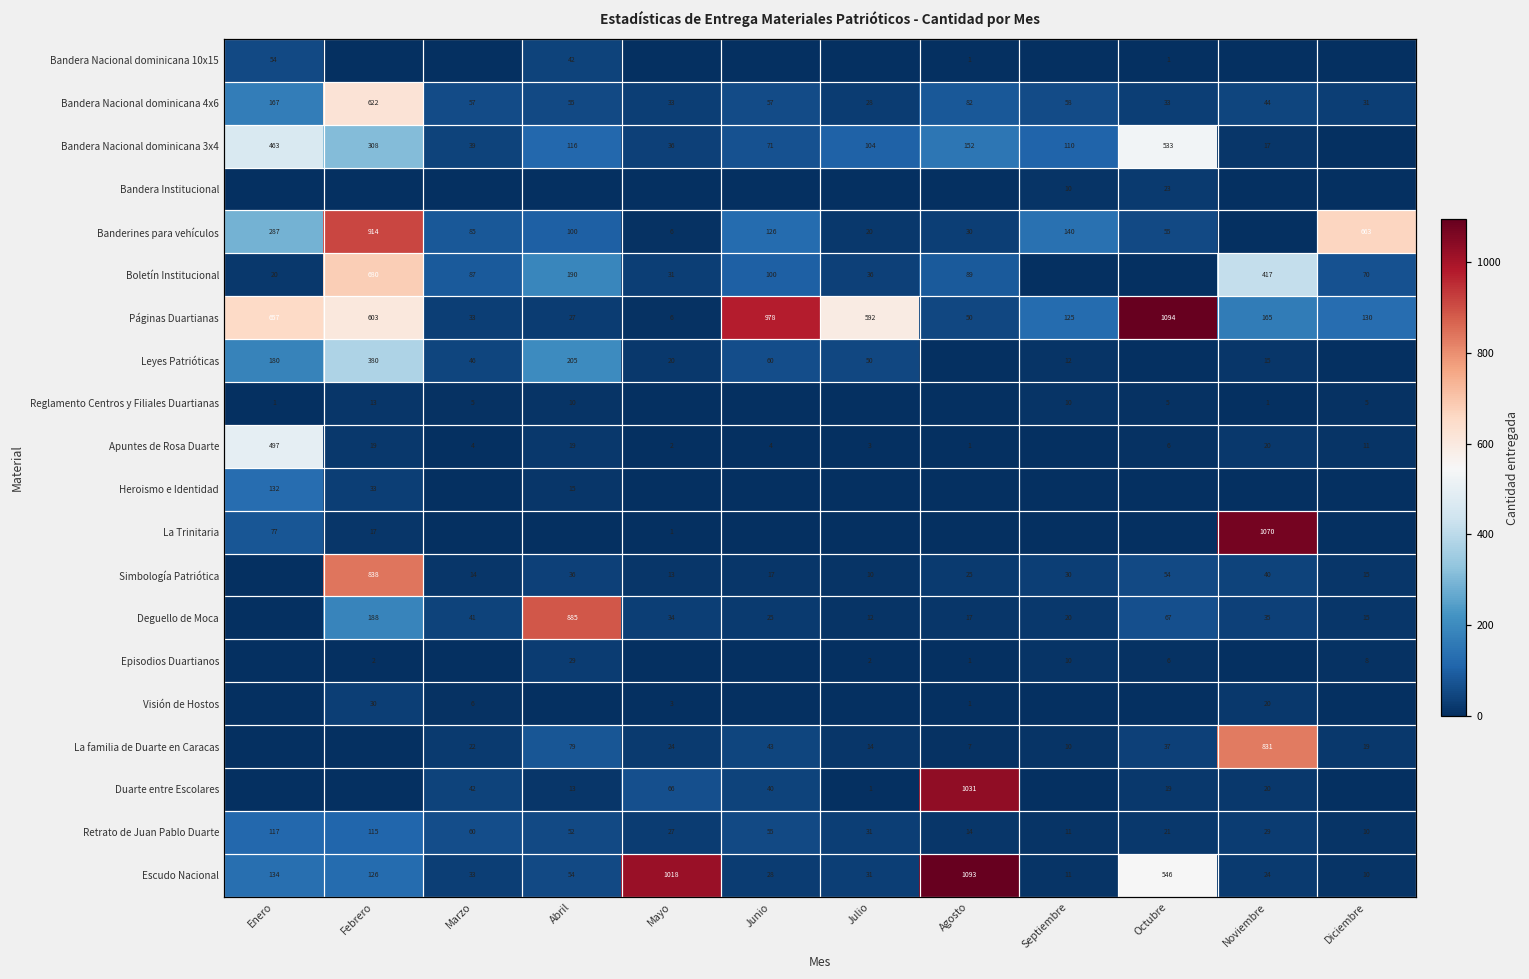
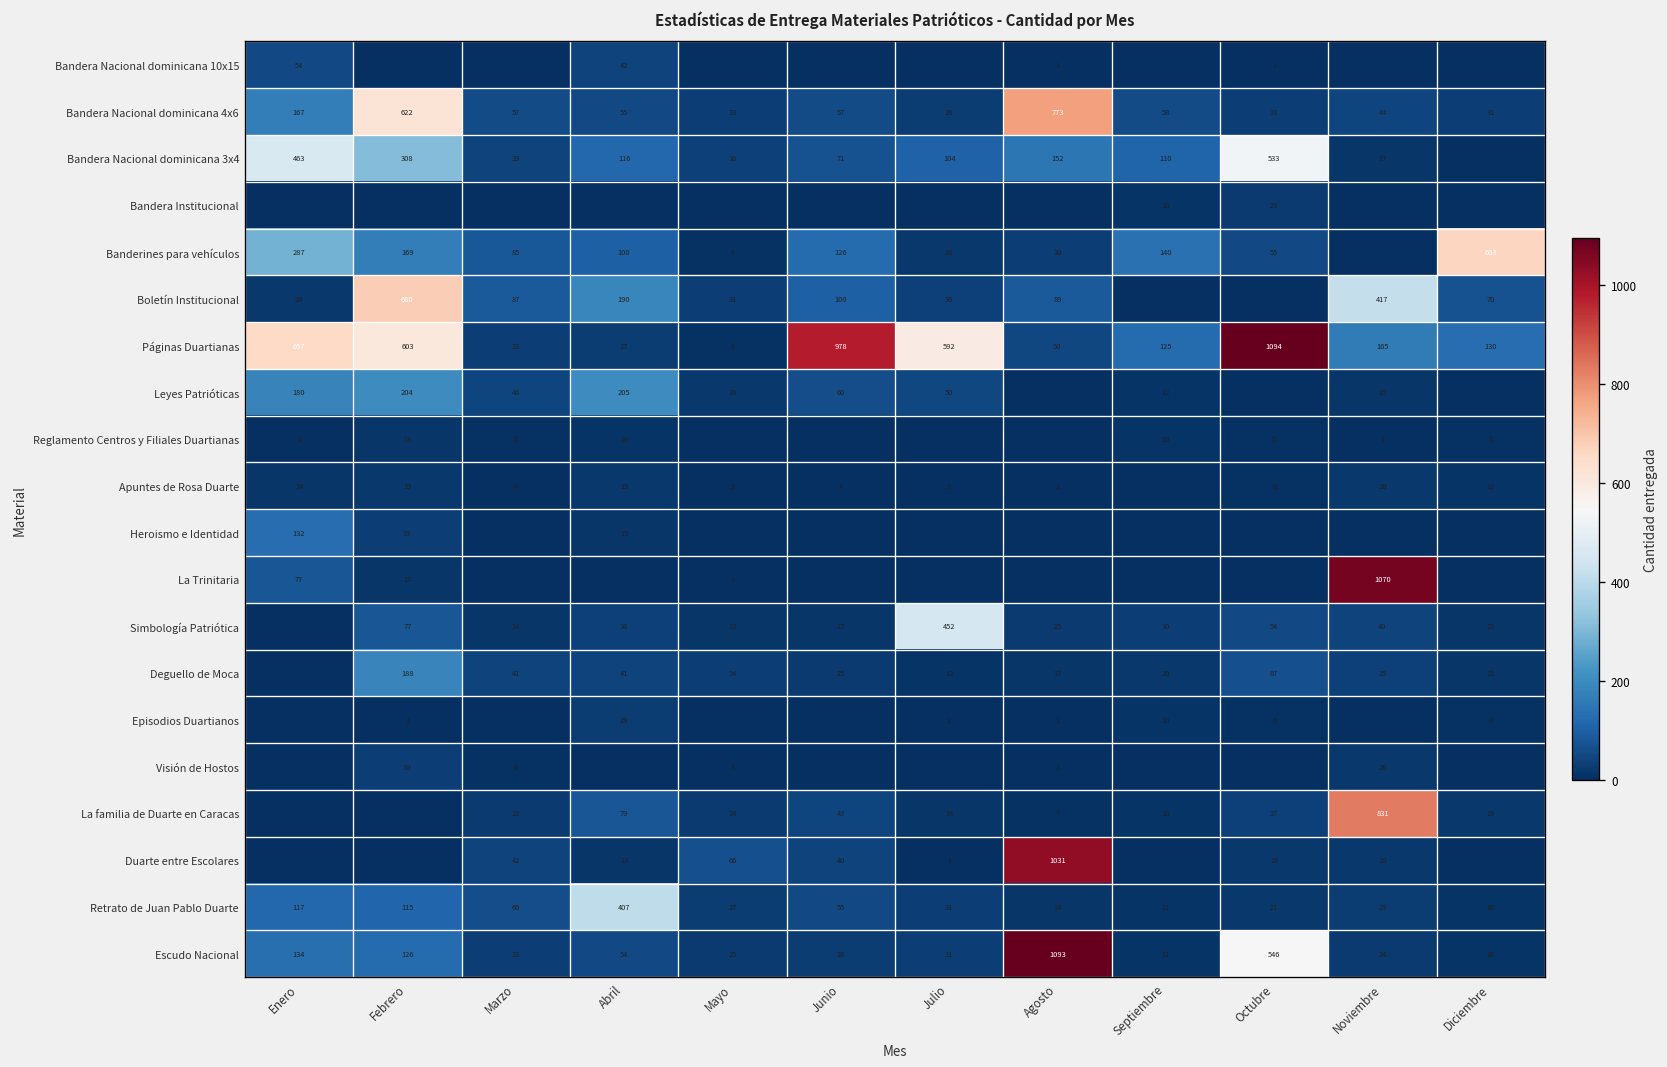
Bandera Nacional dominicana 4x6, Agosto: 82 -> 773
Banderines para vehículos, Febrero: 914 -> 169
Leyes Patrióticas, Febrero: 380 -> 204
Apuntes de Rosa Duarte, Enero: 497 -> 14
Simbología Patriótica, Febrero: 838 -> 77
Simbología Patriótica, Julio: 10 -> 452
Deguello de Moca, Abril: 885 -> 41
Retrato de Juan Pablo Duarte, Abril: 52 -> 407
Escudo Nacional, Mayo: 1018 -> 25
